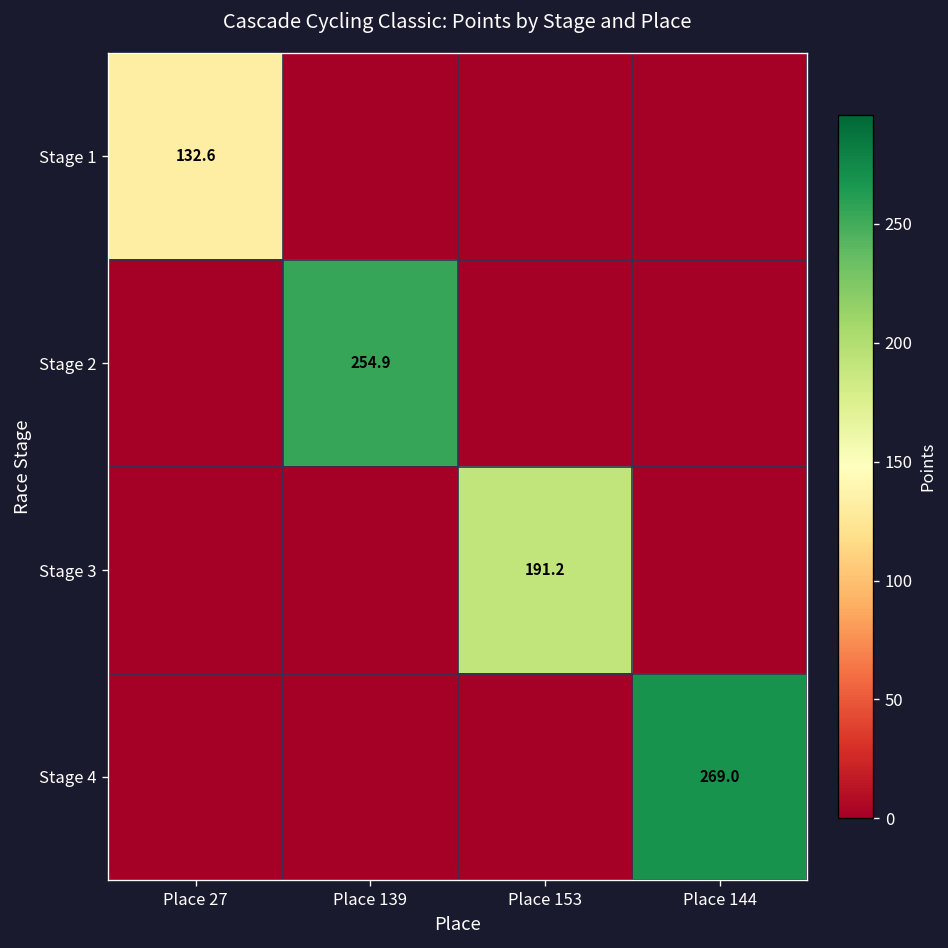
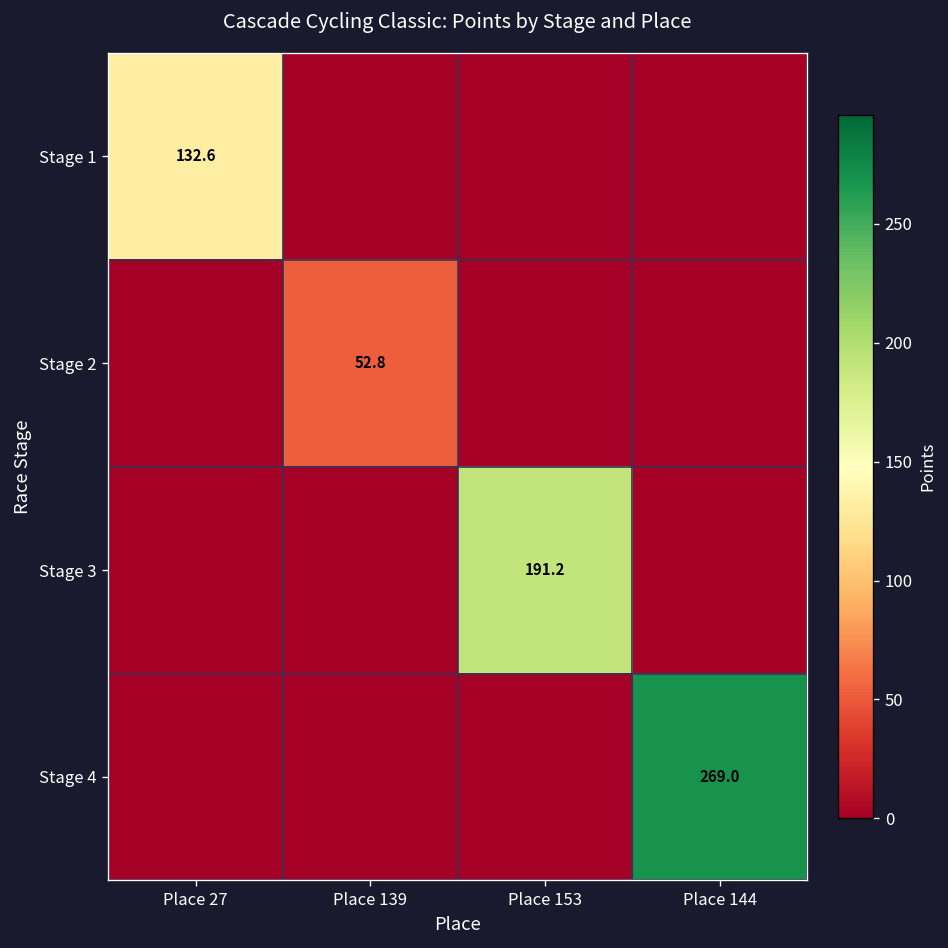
Stage 2, Place 139: 254.9 -> 52.8
